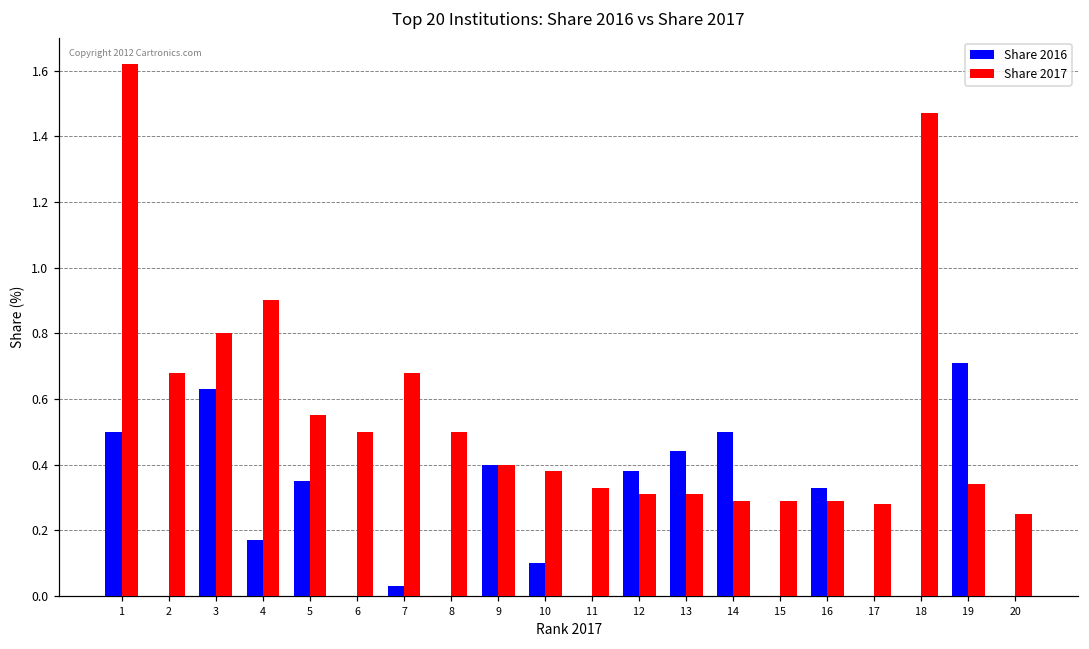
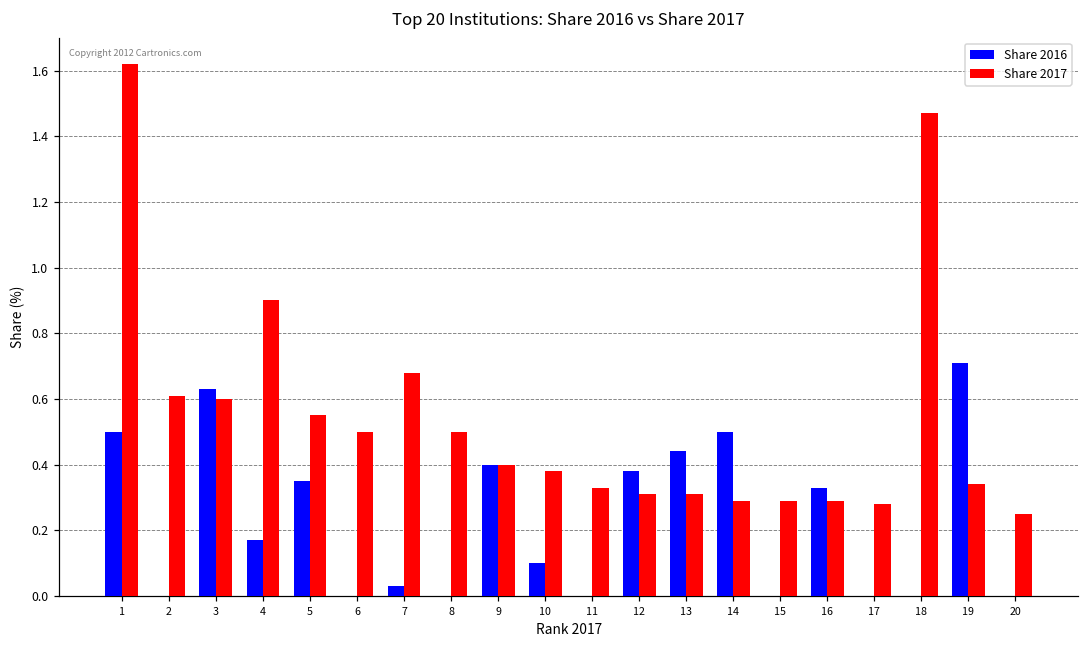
Share 2017, 2: 0.68 -> 0.61
Share 2017, 3: 0.8 -> 0.6
